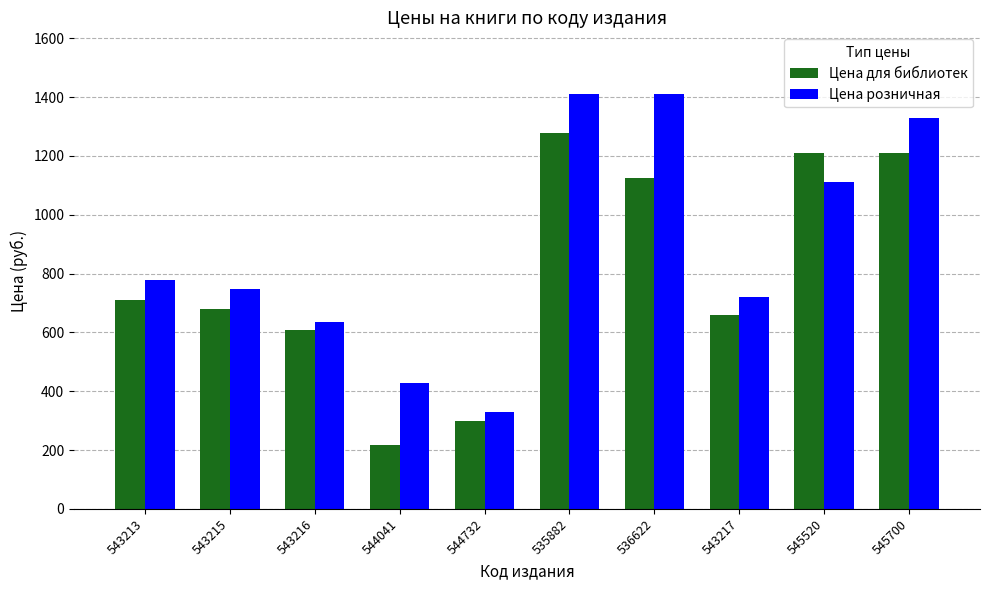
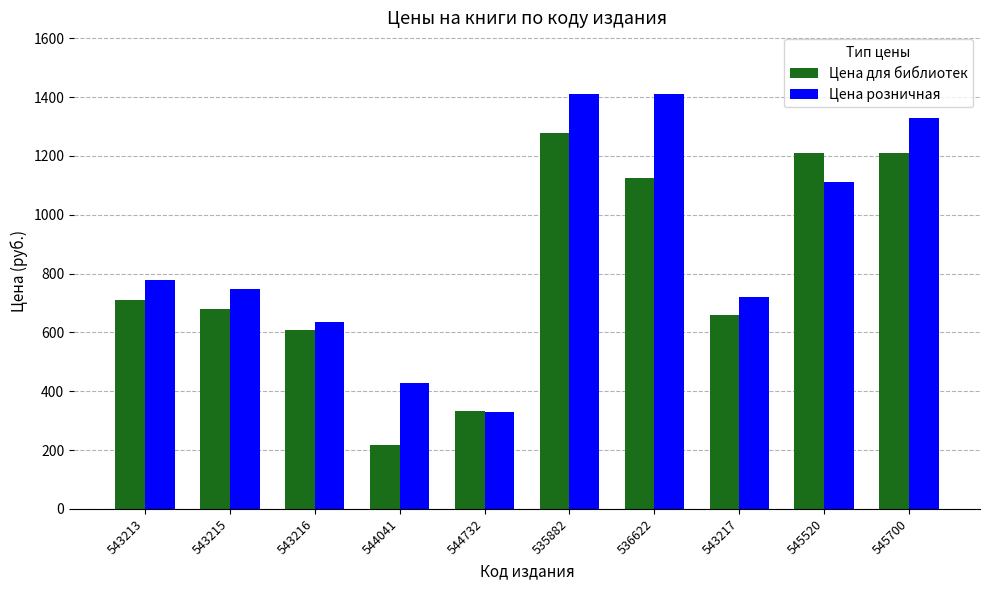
Цена для библиотек, 544732: 300 -> 330
